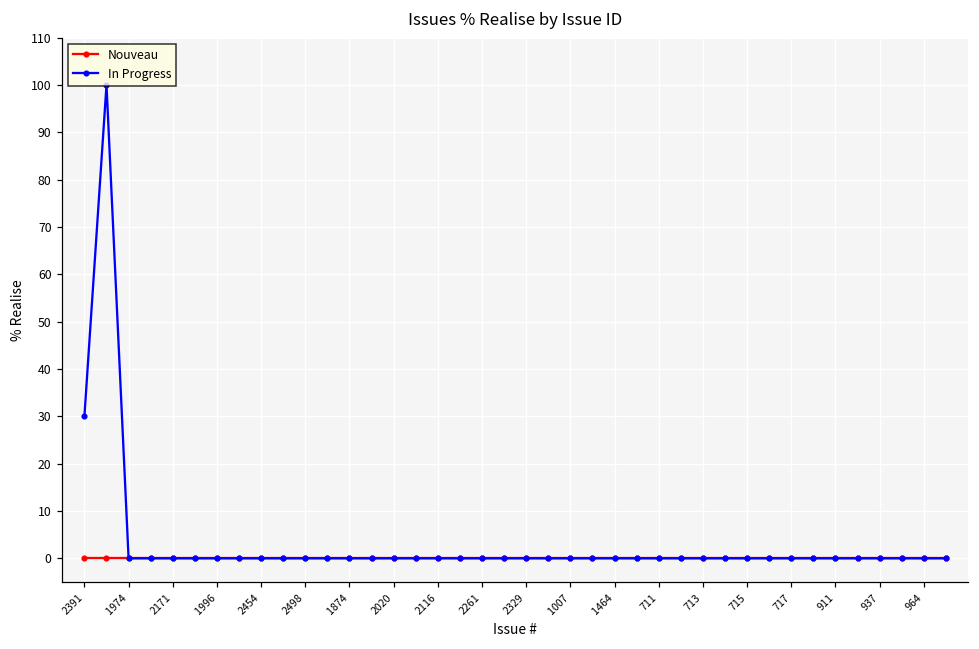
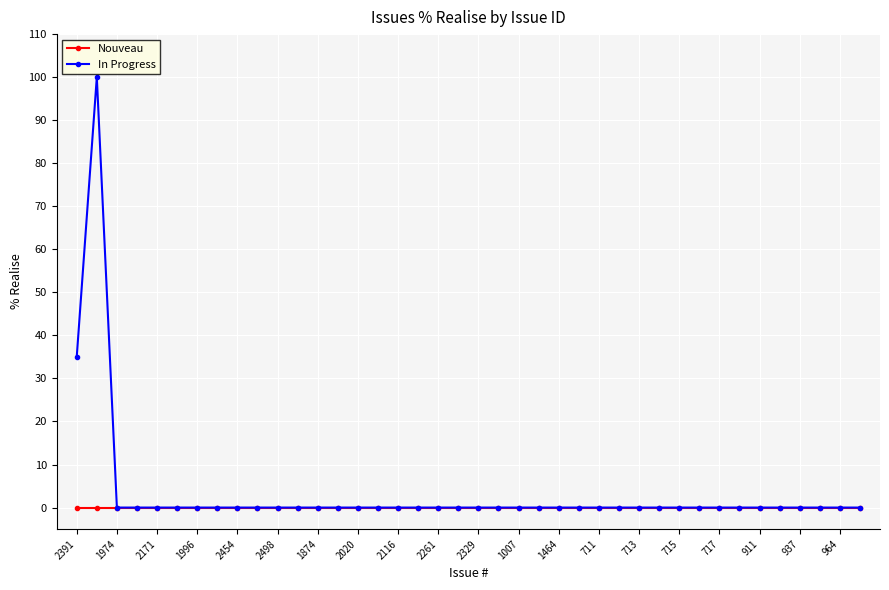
In Progress, 2391: 30 -> 35
